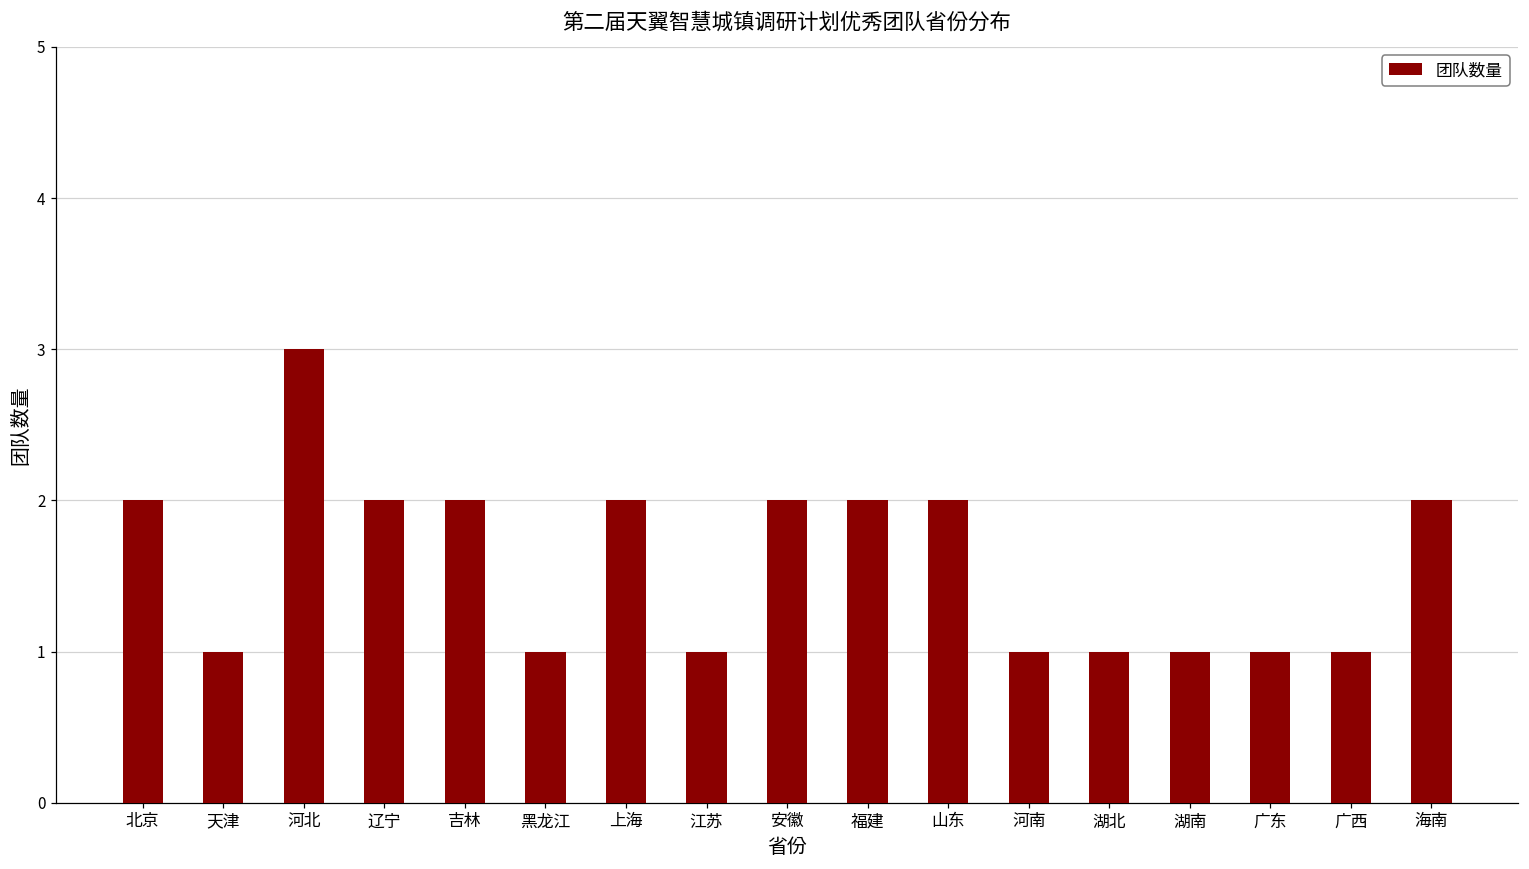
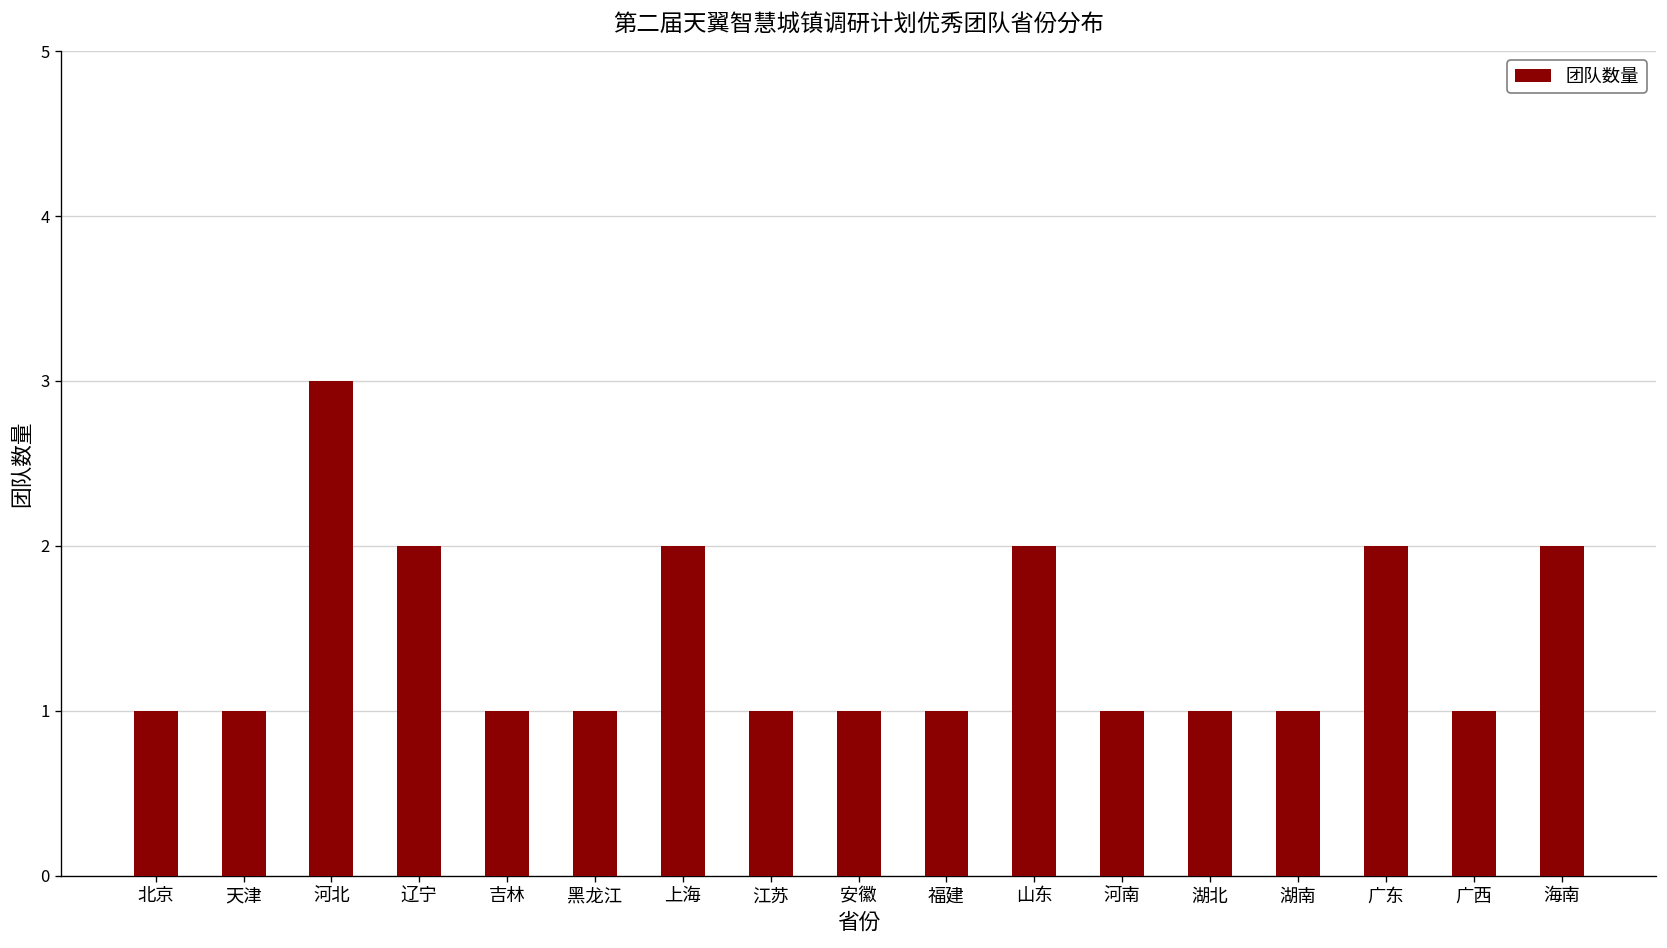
北京: 2 -> 1
吉林: 2 -> 1
安徽: 2 -> 1
福建: 2 -> 1
广东: 1 -> 2
